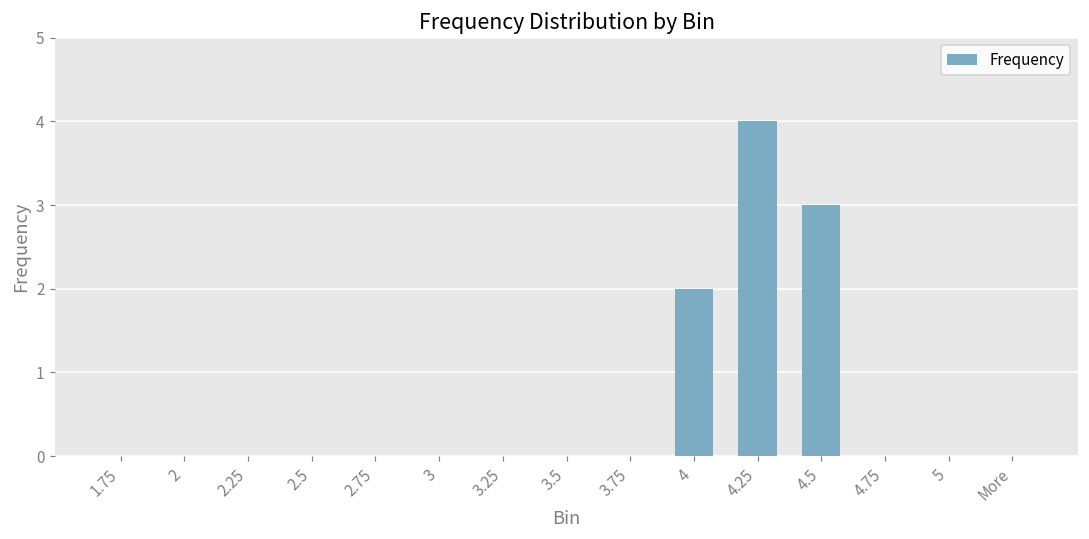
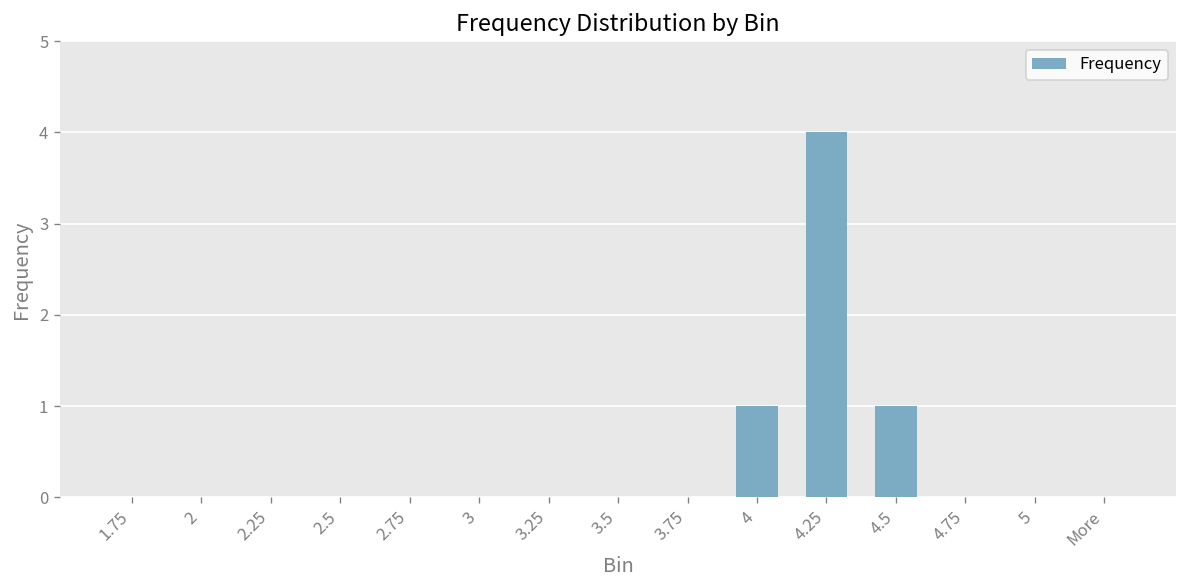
4: 2 -> 1
4.5: 3 -> 1
